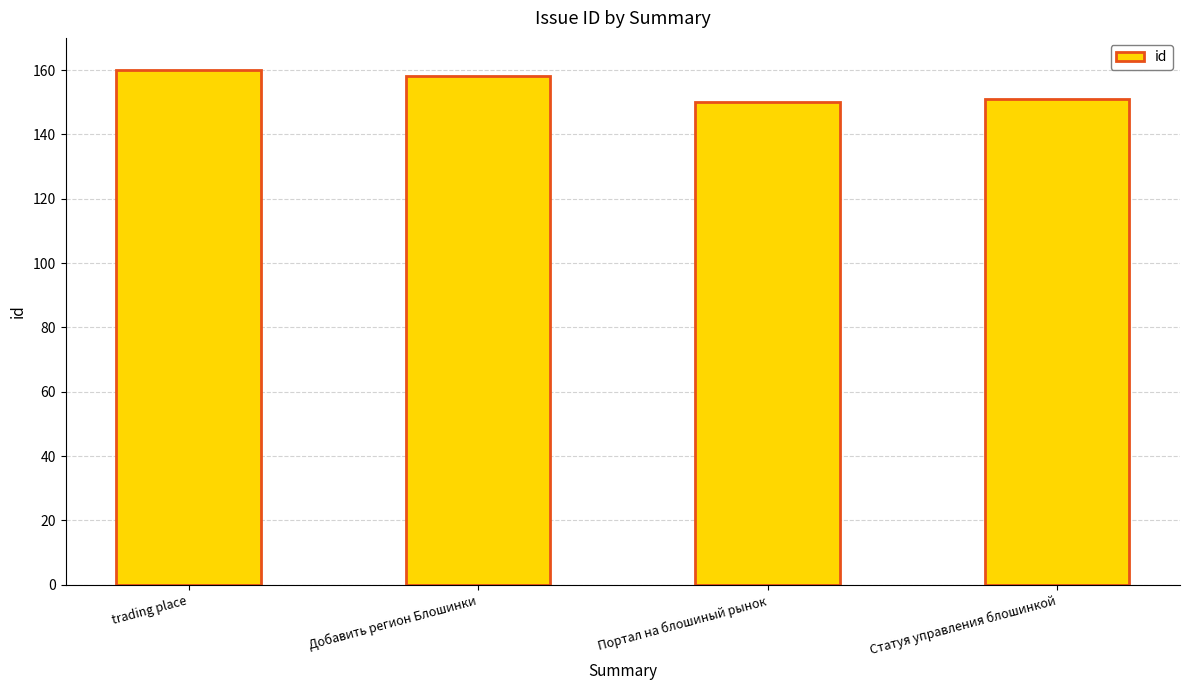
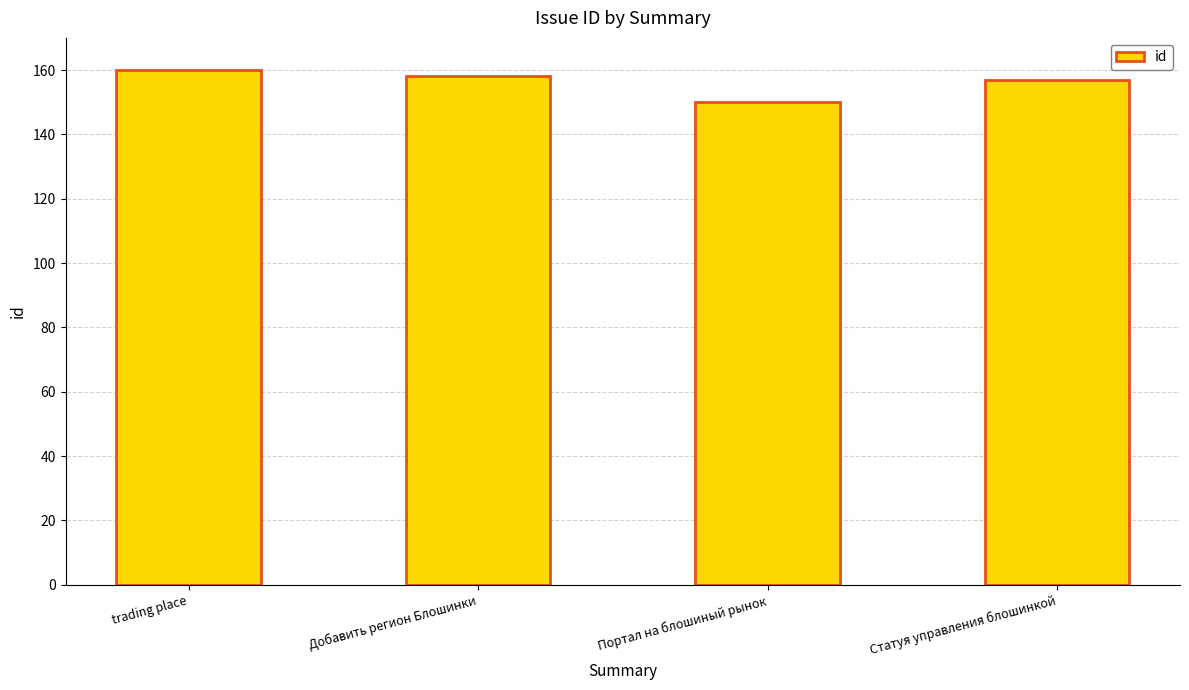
Статуя управления блошинкой: 151 -> 157
